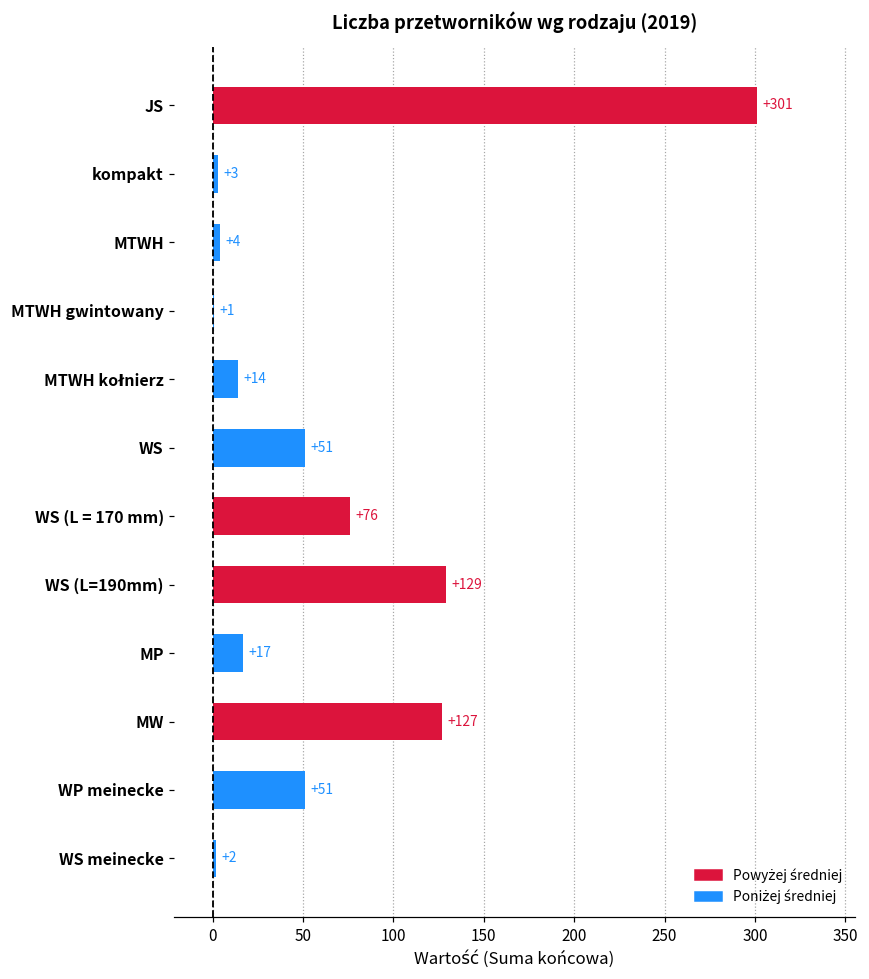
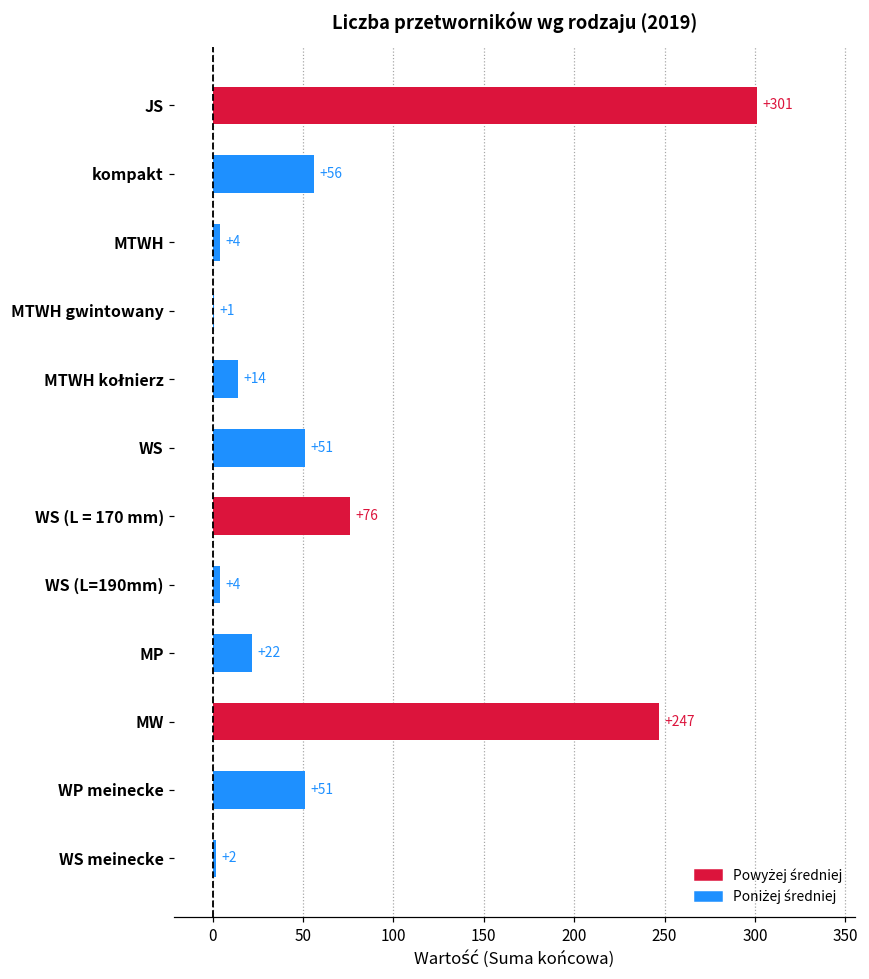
kompakt: +3 -> +56
WS (L=190mm): +129 -> +4
MP: +17 -> +22
MW: +127 -> +247
